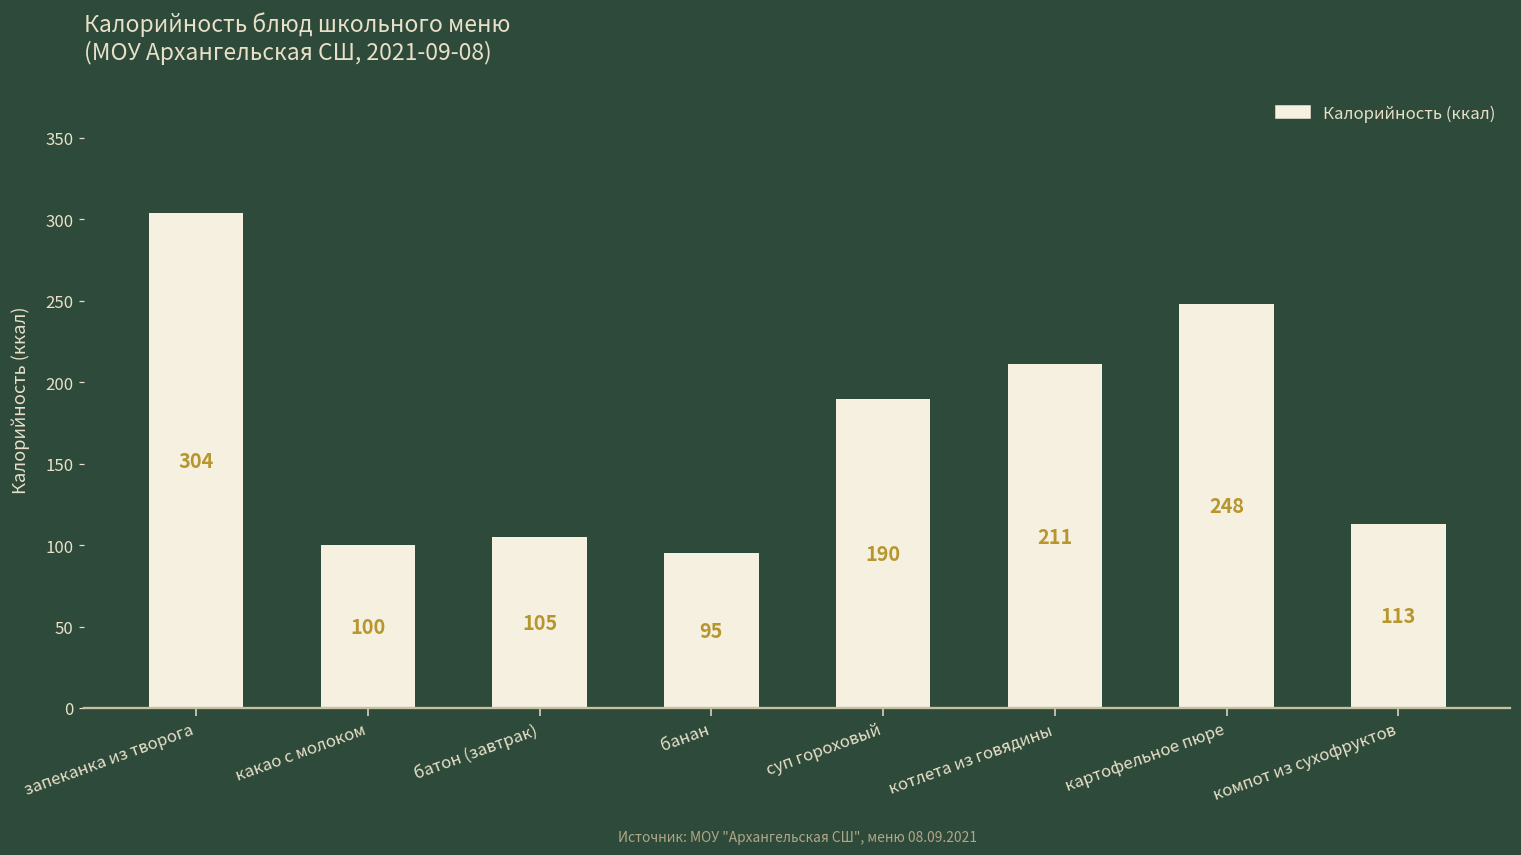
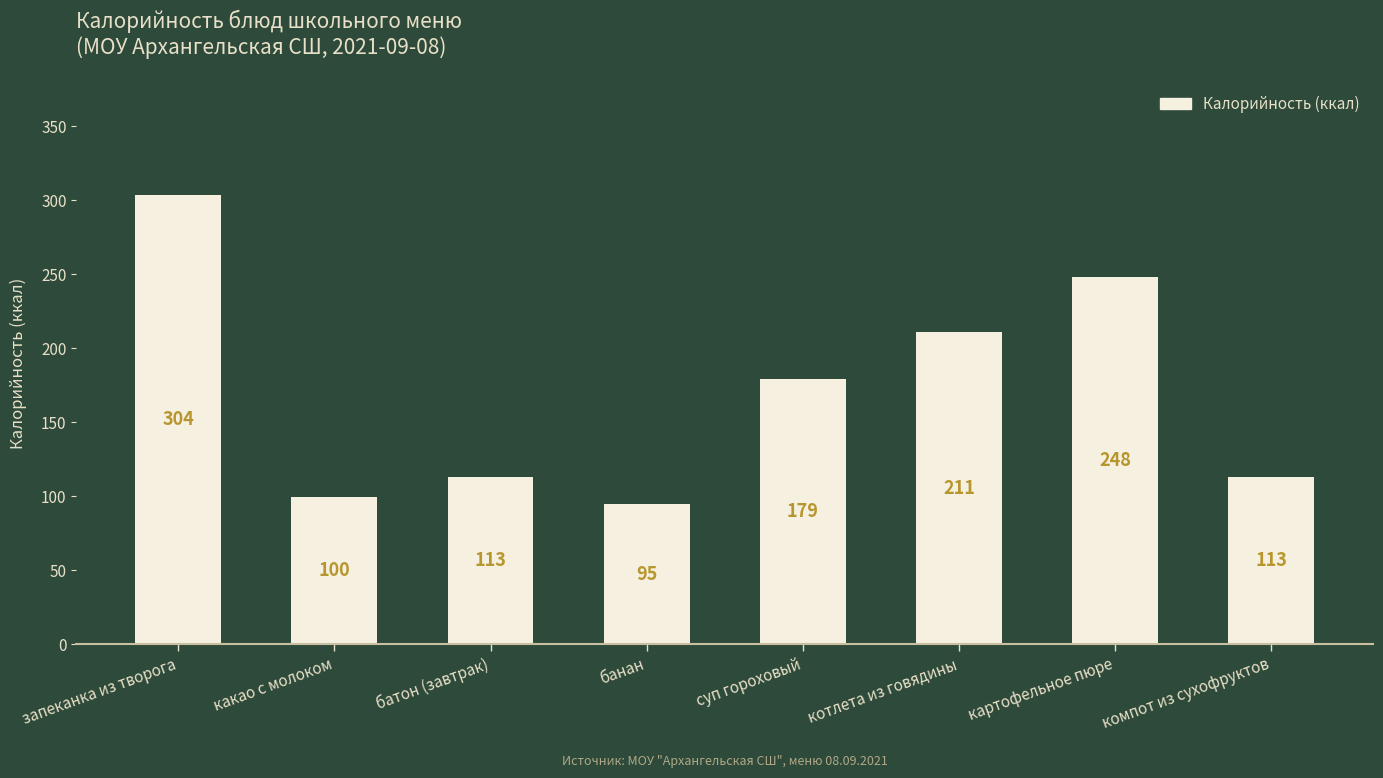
батон (завтрак): 105 -> 113
суп гороховый: 190 -> 179
